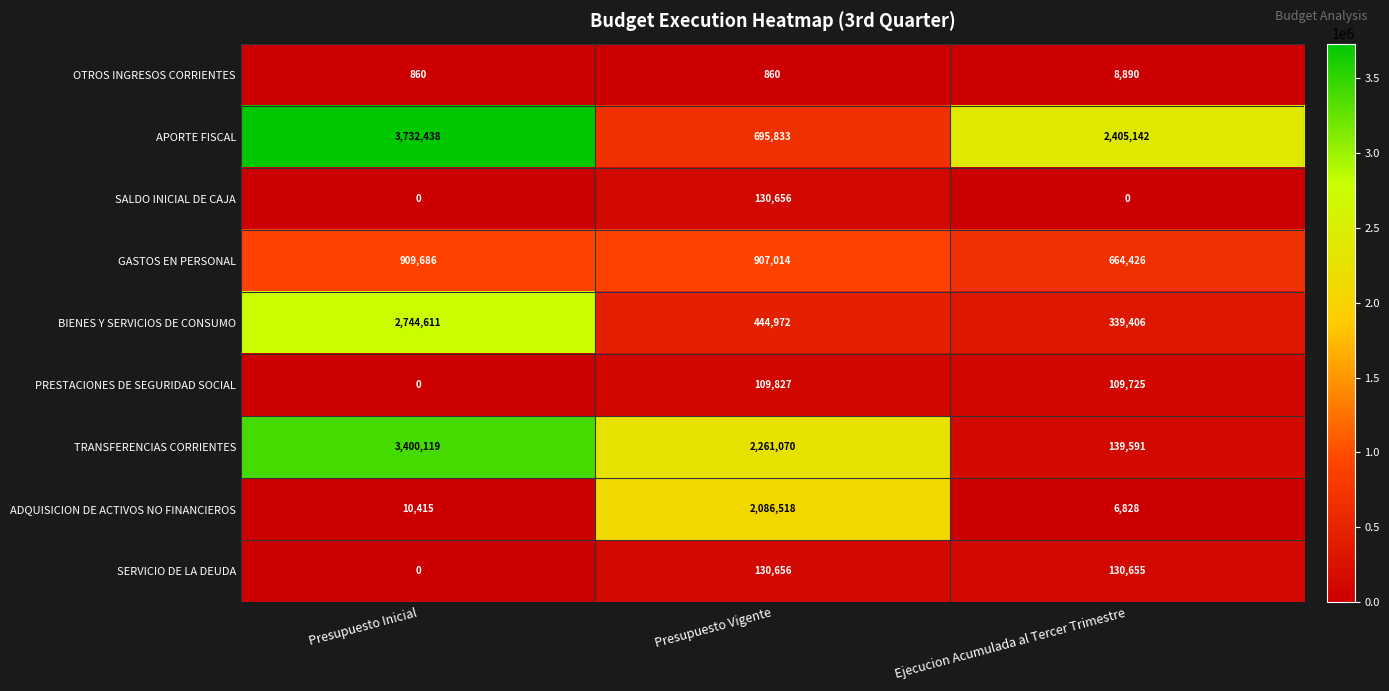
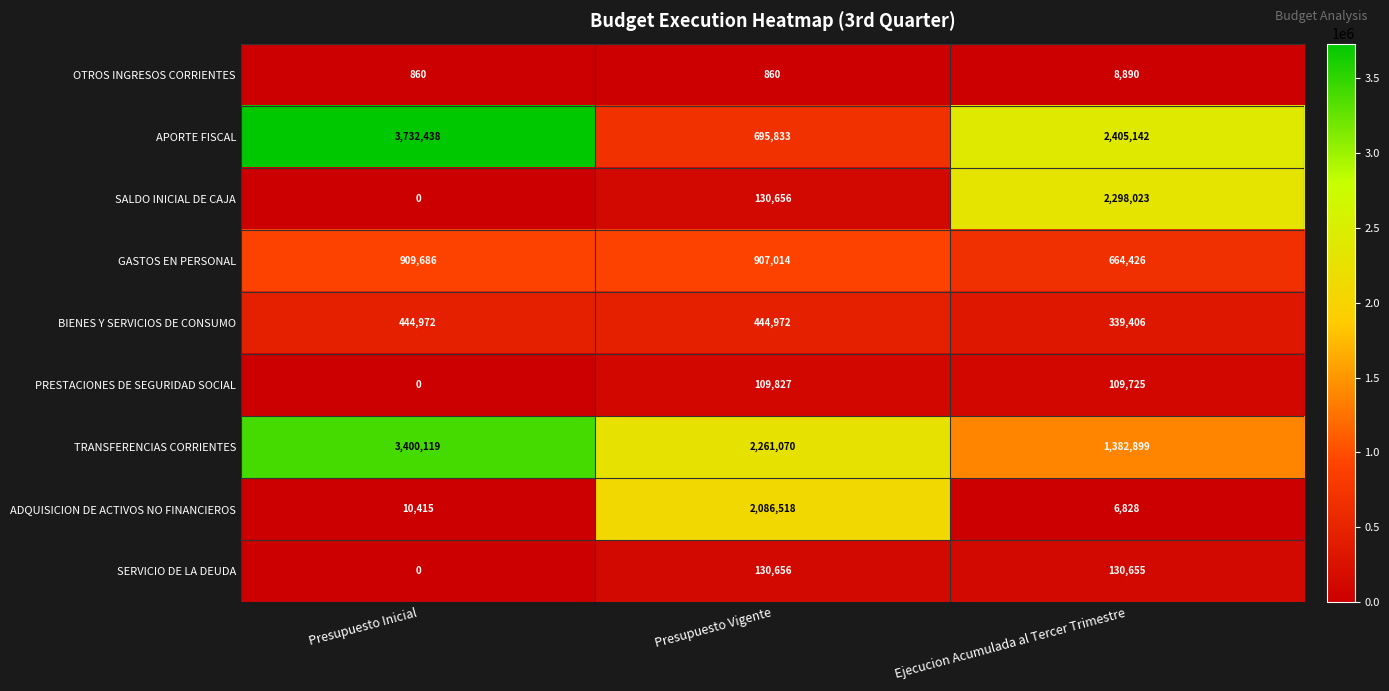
SALDO INICIAL DE CAJA, Ejecucion Acumulada al Tercer Trimestre: 0 -> 2,298,023
BIENES Y SERVICIOS DE CONSUMO, Presupuesto Inicial: 2,744,611 -> 444,972
TRANSFERENCIAS CORRIENTES, Ejecucion Acumulada al Tercer Trimestre: 139,591 -> 1,382,899
